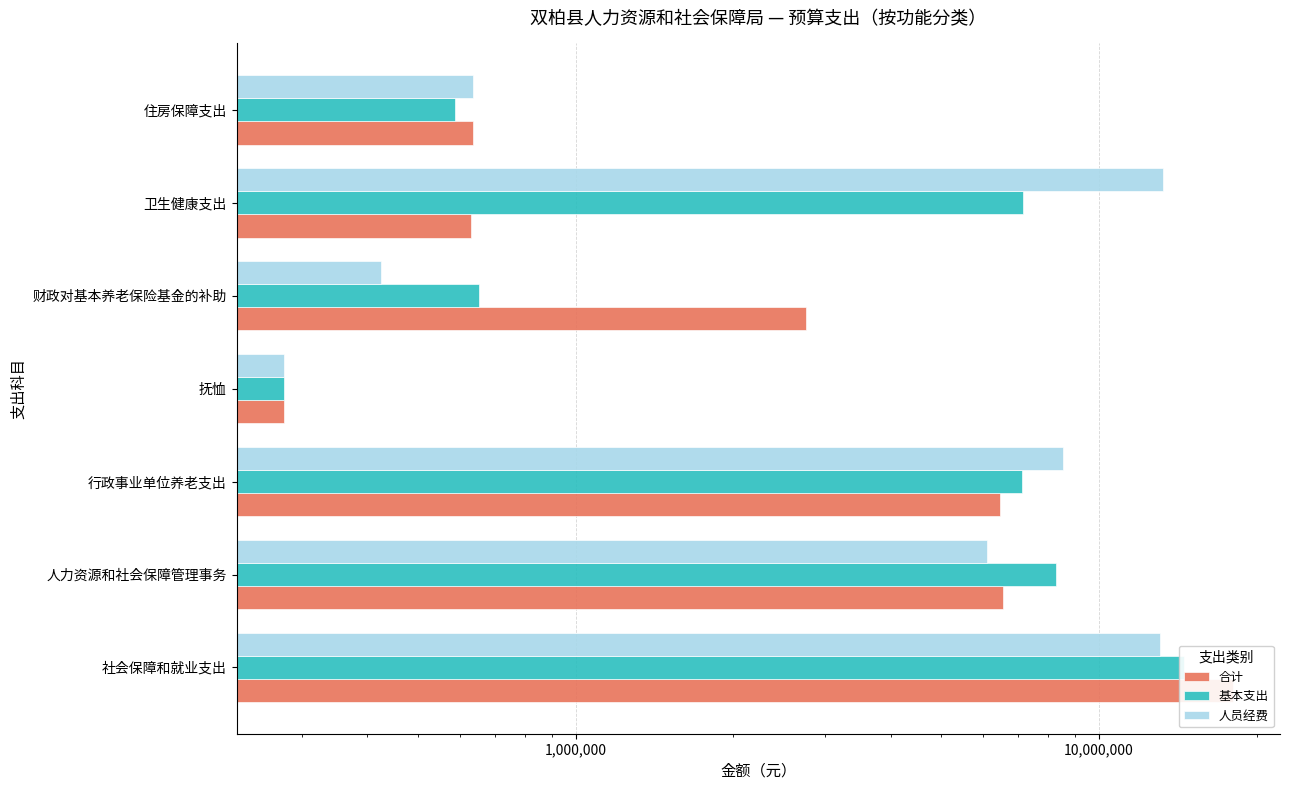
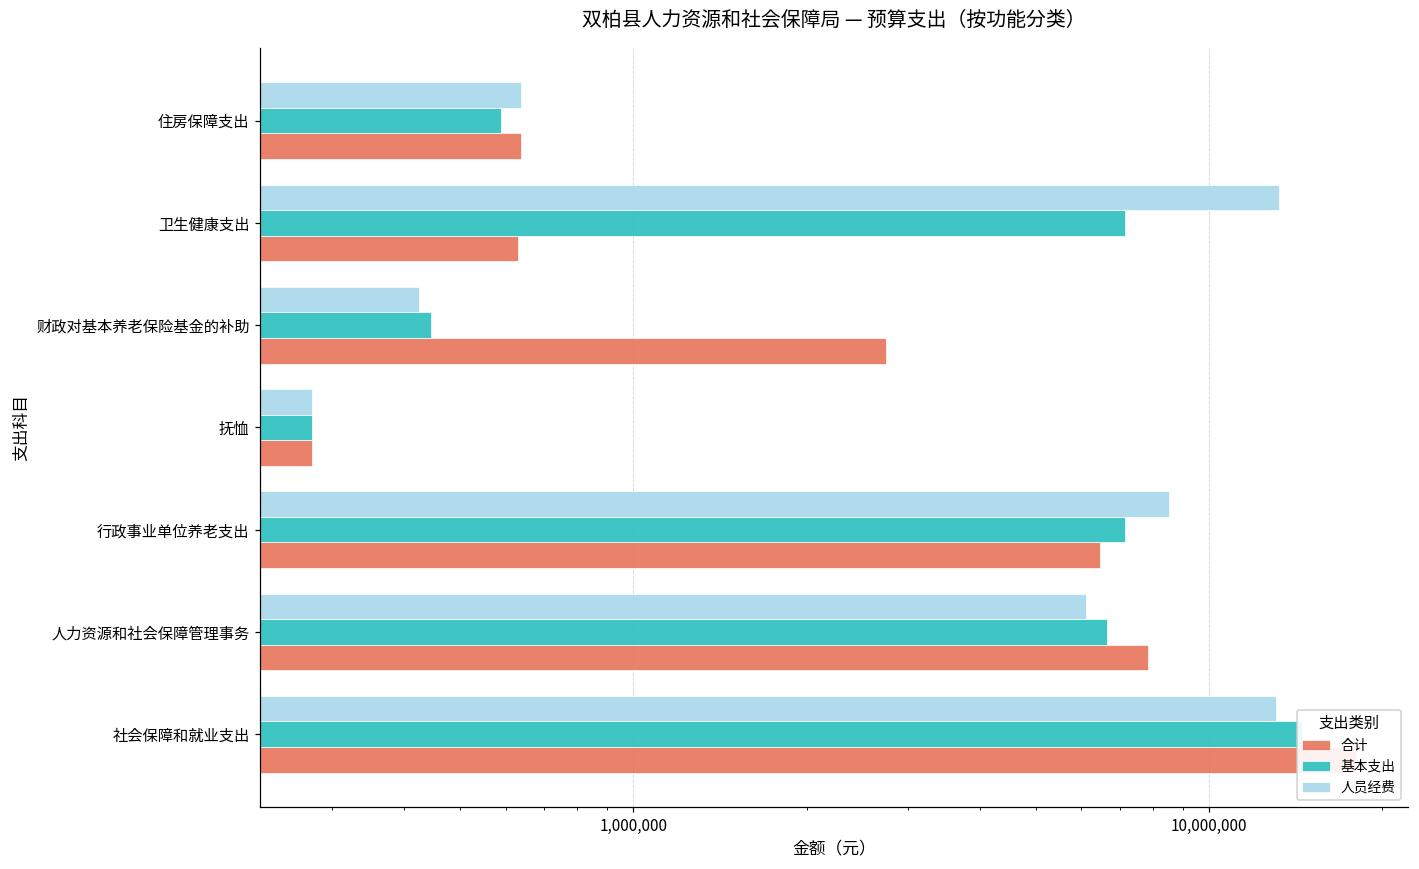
基本支出, 财政对基本养老保险基金的补助: 650,000 -> 450,000
基本支出, 人力资源和社会保障管理事务: 8,300,000 -> 6,600,000
合计, 人力资源和社会保障管理事务: 6,600,000 -> 7,800,000
